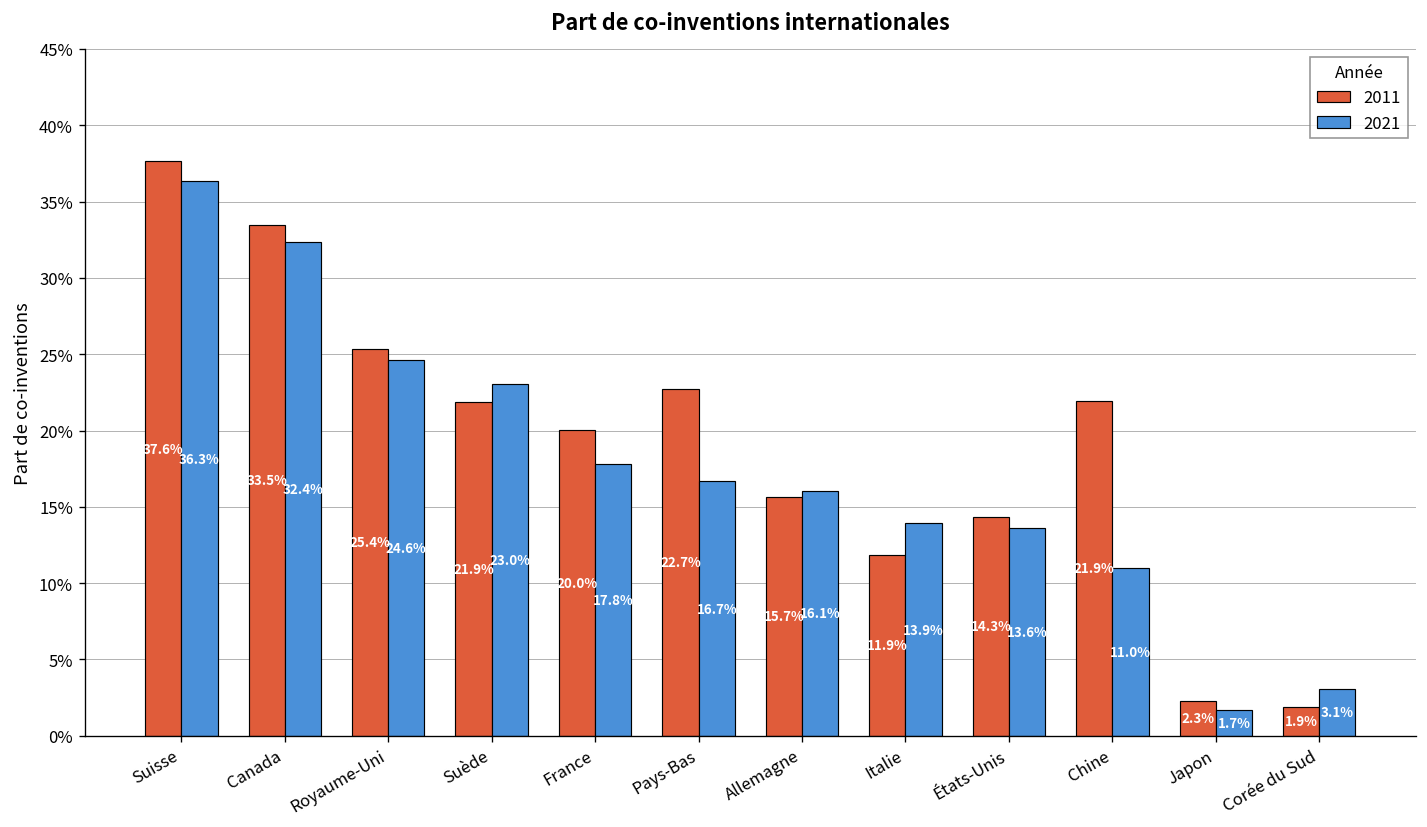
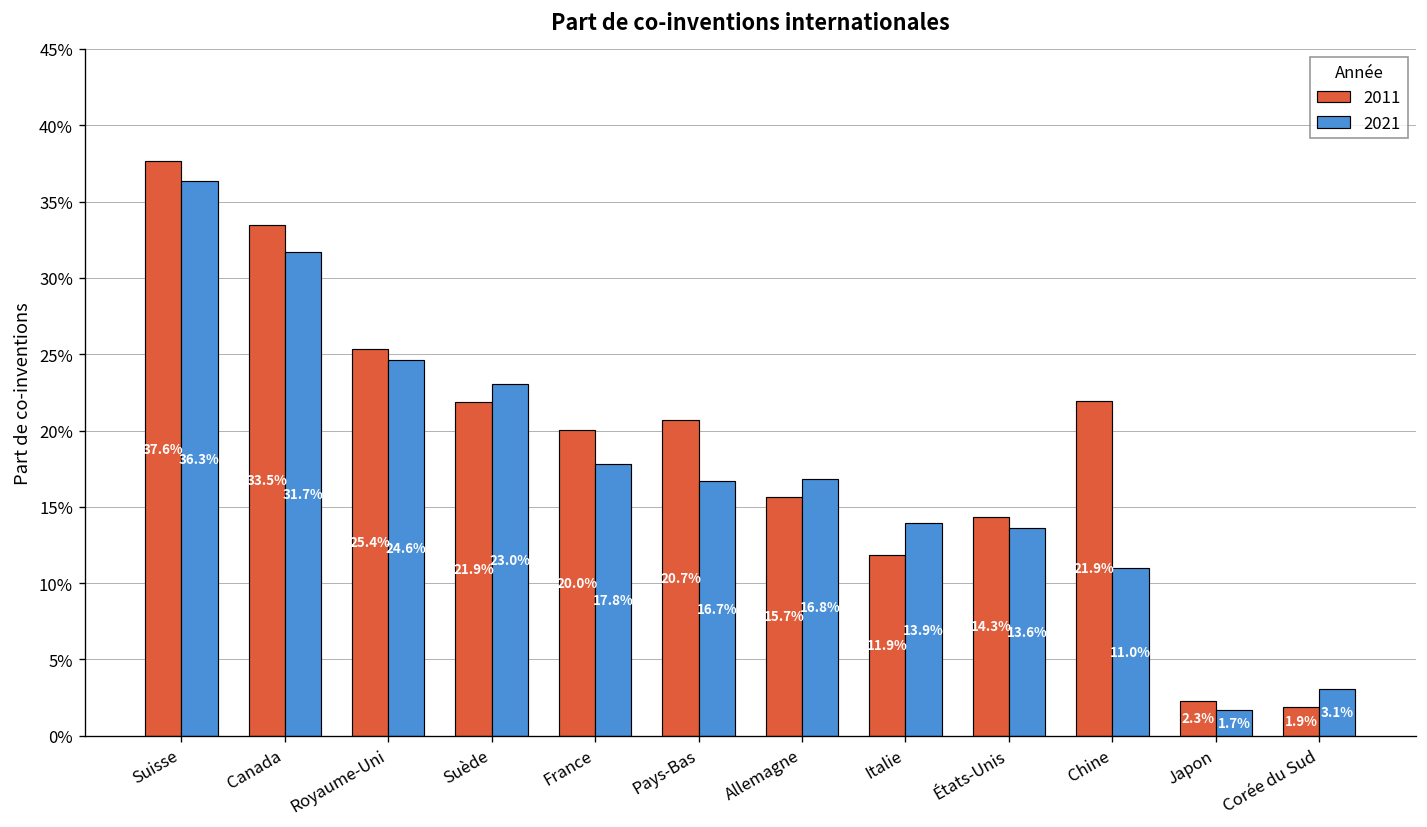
2021, Canada: 32.4% -> 31.7%
2011, Pays-Bas: 22.7% -> 20.7%
2021, Allemagne: 16.1% -> 16.8%
